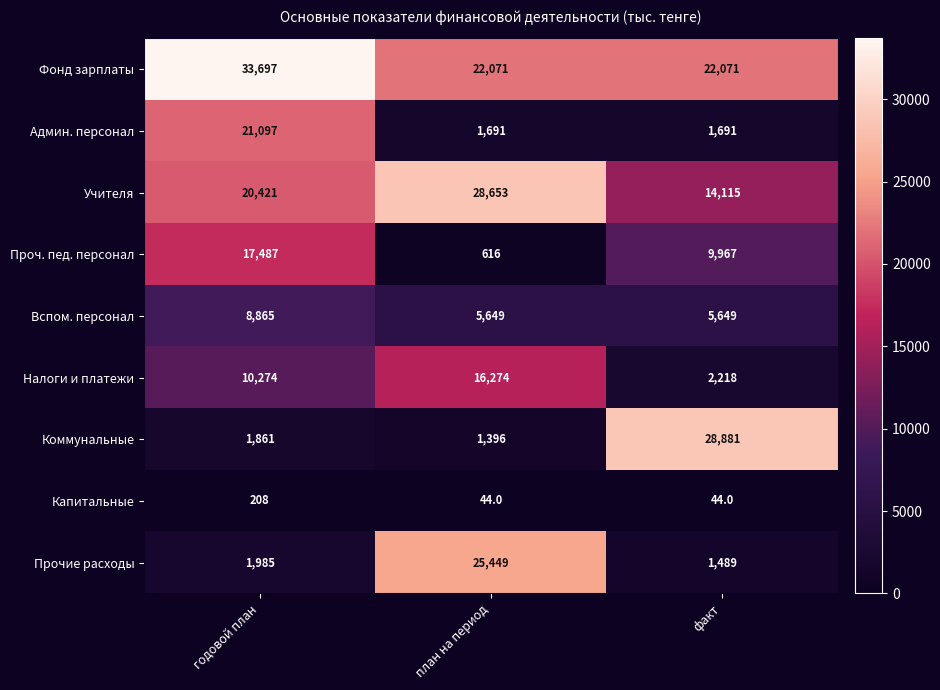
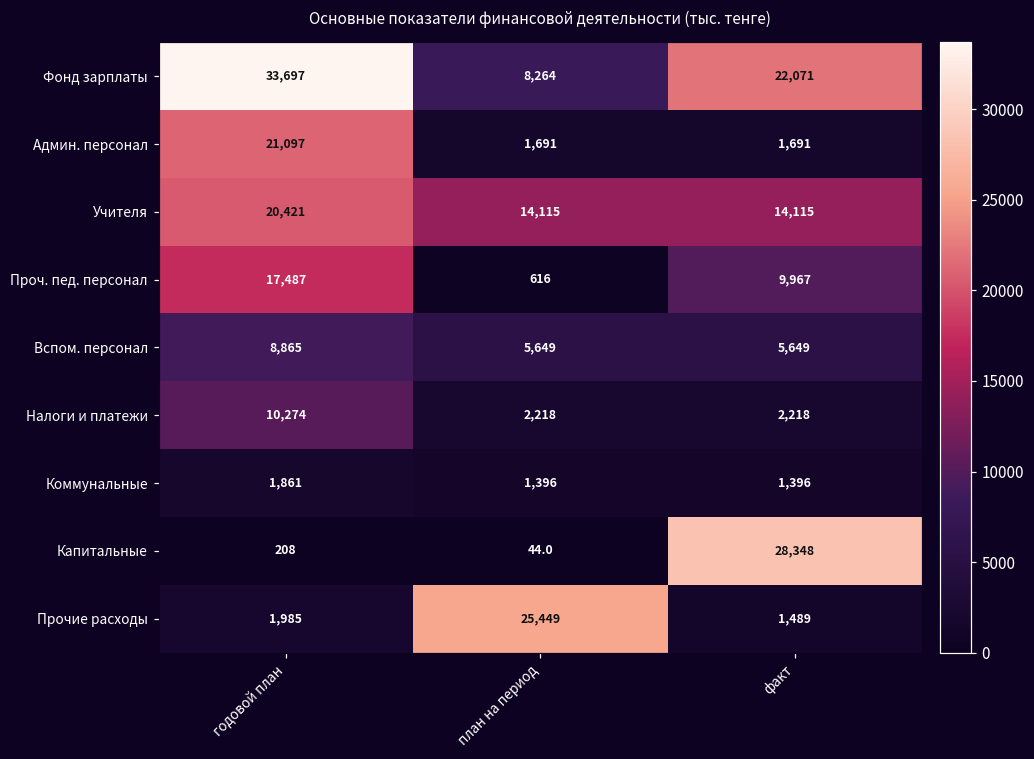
Фонд зарплаты, план на период: 22,071 -> 8,264
Учителя, план на период: 28,653 -> 14,115
Налоги и платежи, план на период: 16,274 -> 2,218
Коммунальные, факт: 28,881 -> 1,396
Капитальные, факт: 44.0 -> 28,348
